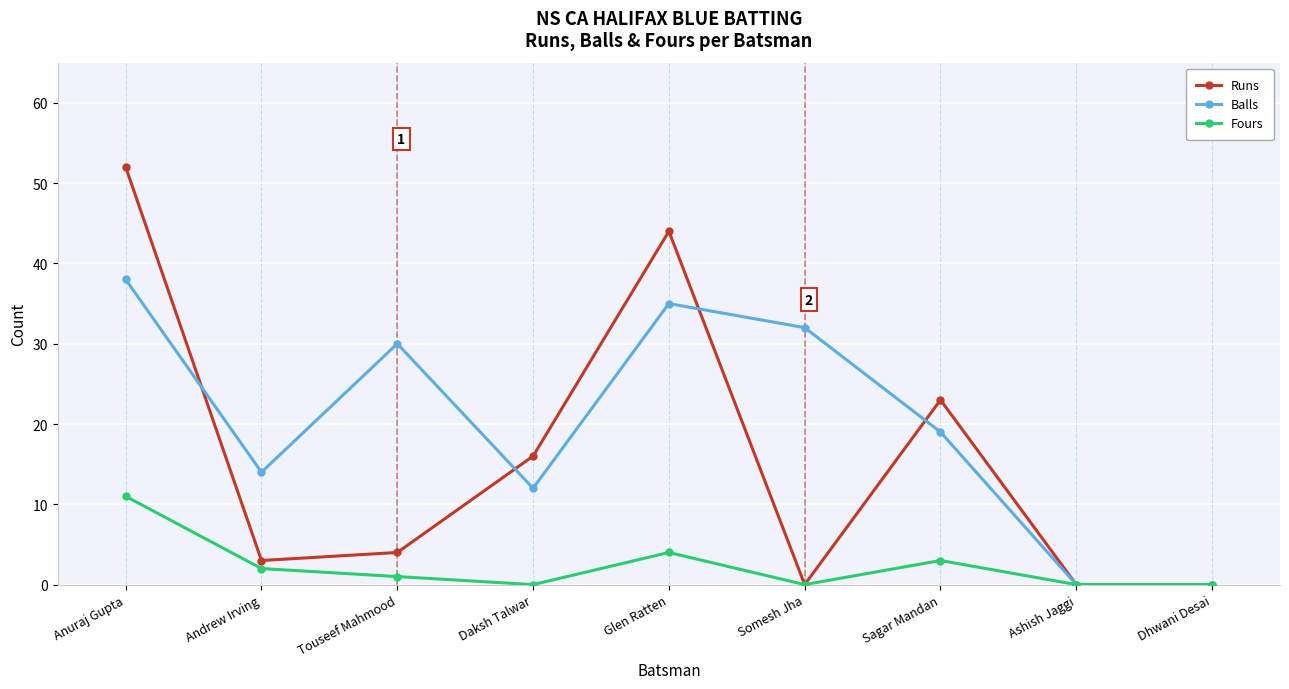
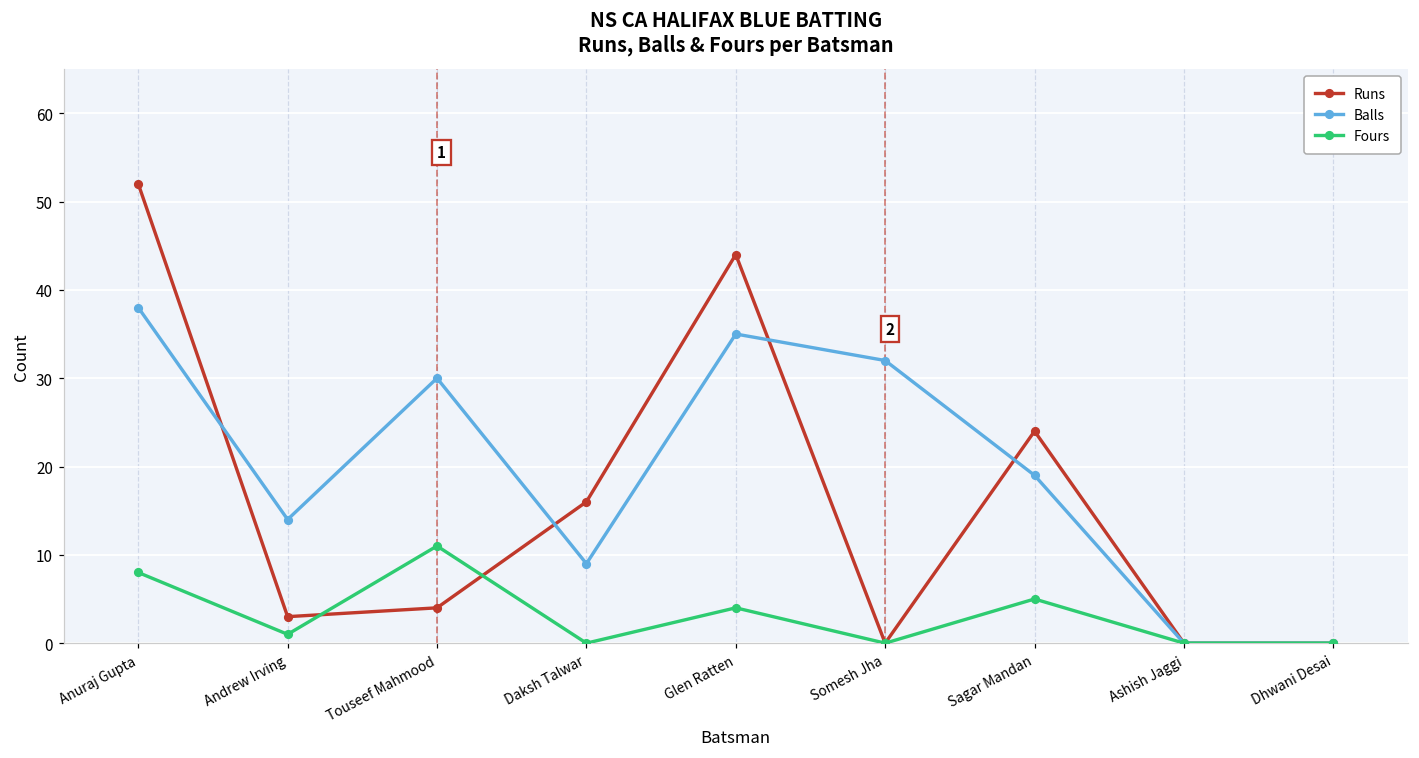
Fours, Anuraj Gupta: 11 -> 8
Fours, Andrew Irving: 2 -> 1
Fours, Touseef Mahmood: 1 -> 11
Balls, Daksh Talwar: 12 -> 9
Runs, Sagar Mandan: 23 -> 24
Fours, Sagar Mandan: 3 -> 5
